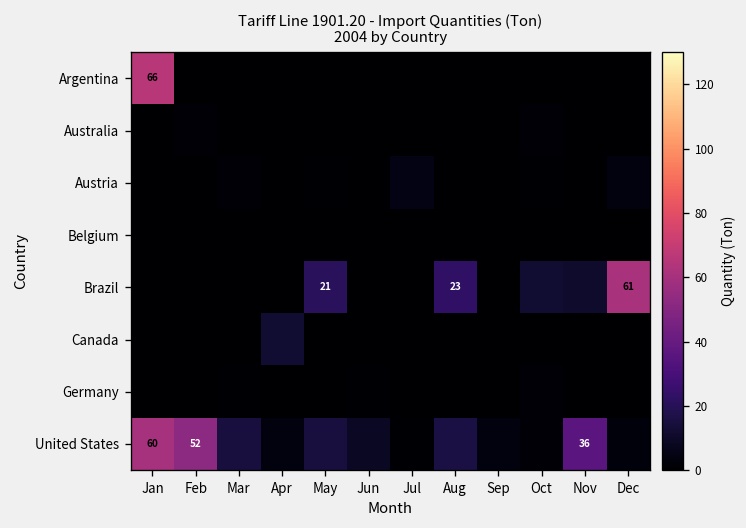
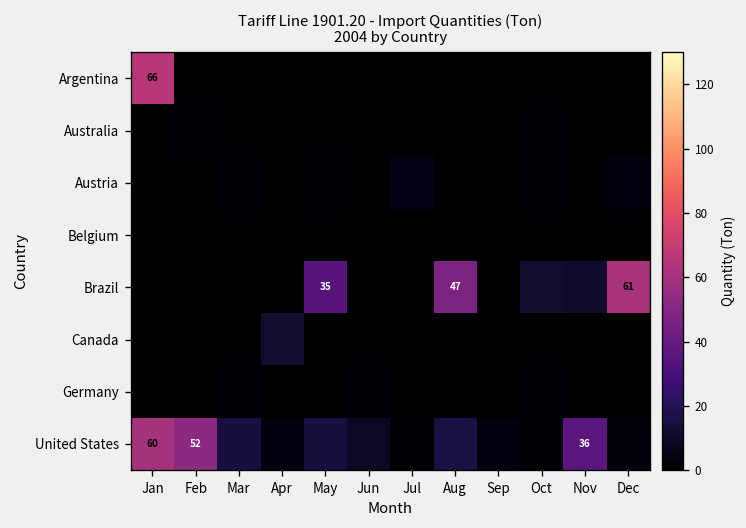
Brazil, May: 21 -> 35
Brazil, Aug: 23 -> 47
